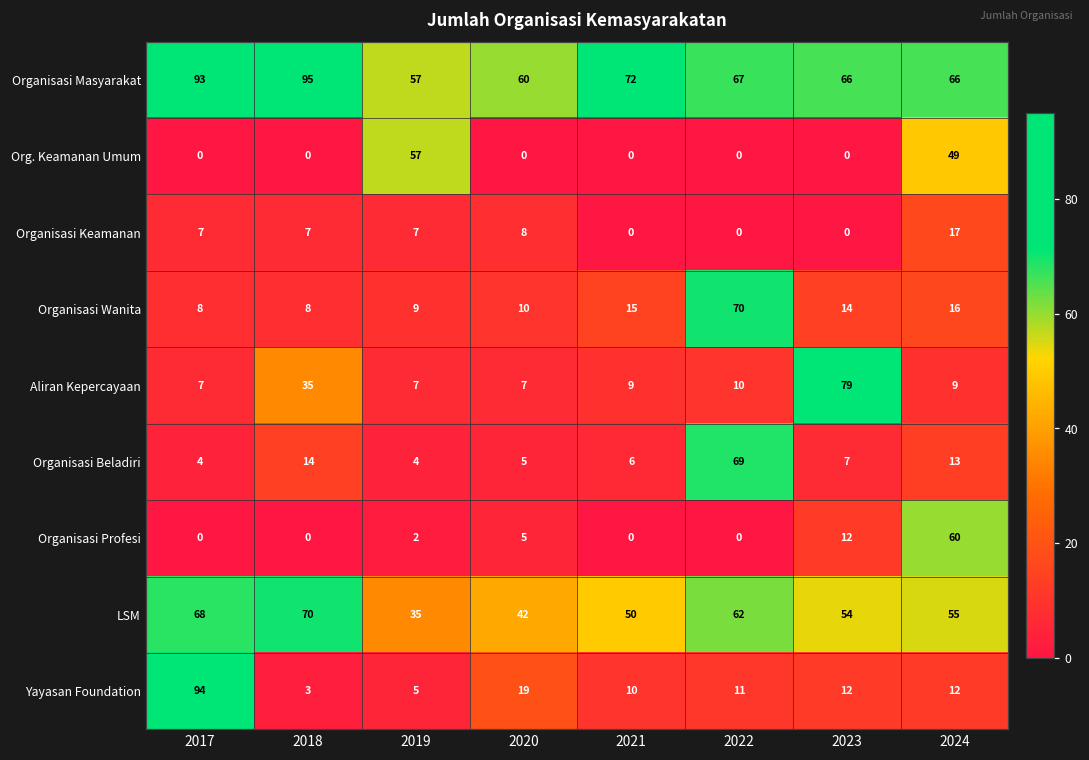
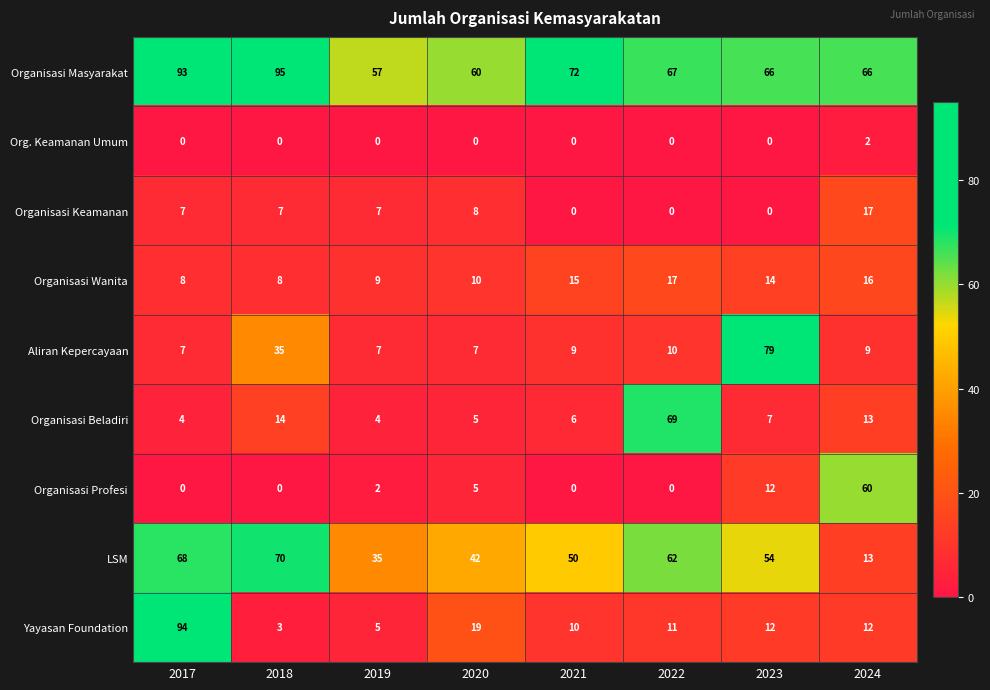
Org. Keamanan Umum, 2019: 57 -> 0
Org. Keamanan Umum, 2024: 49 -> 2
Organisasi Wanita, 2022: 70 -> 17
LSM, 2024: 55 -> 13
